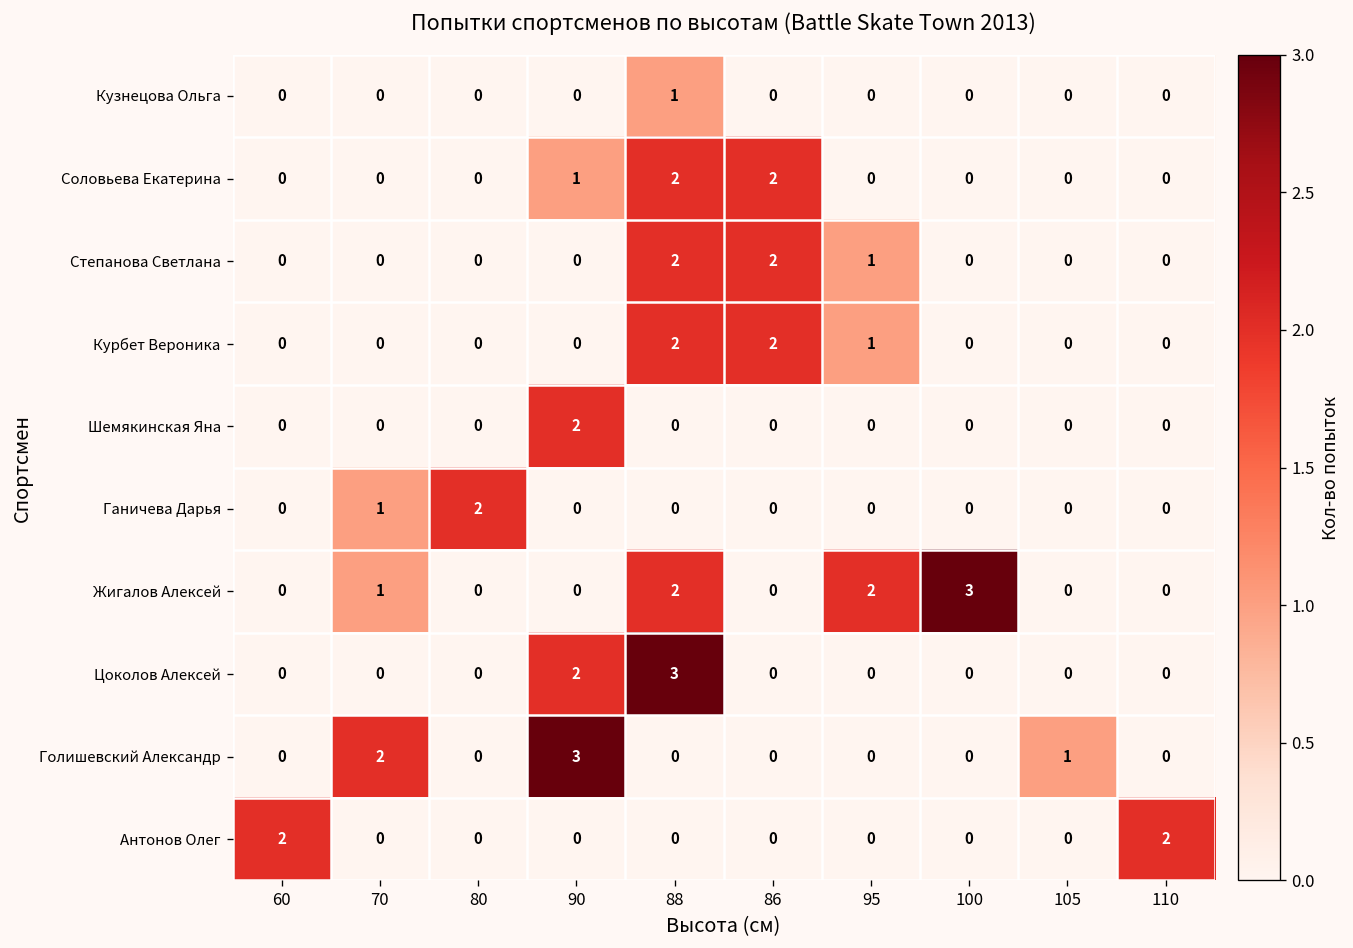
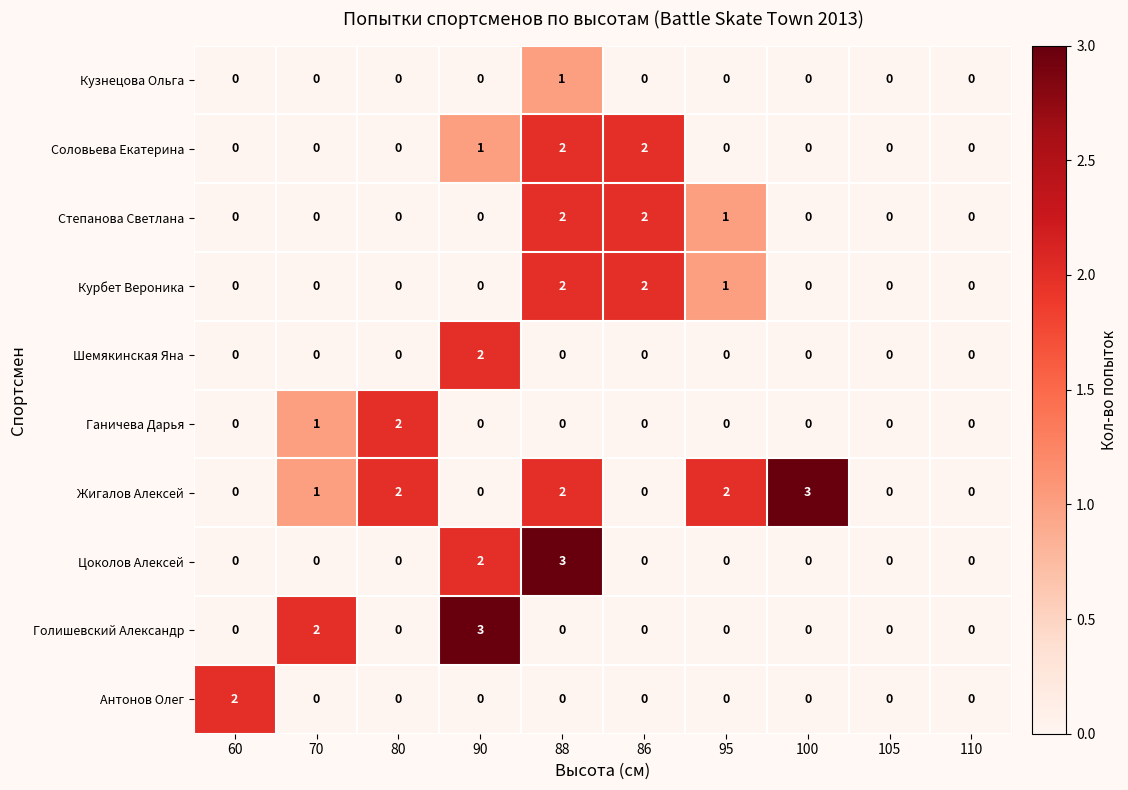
Жигалов Алексей, 80: 0 -> 2
Голишевский Александр, 105: 1 -> 0
Антонов Олег, 110: 2 -> 0
